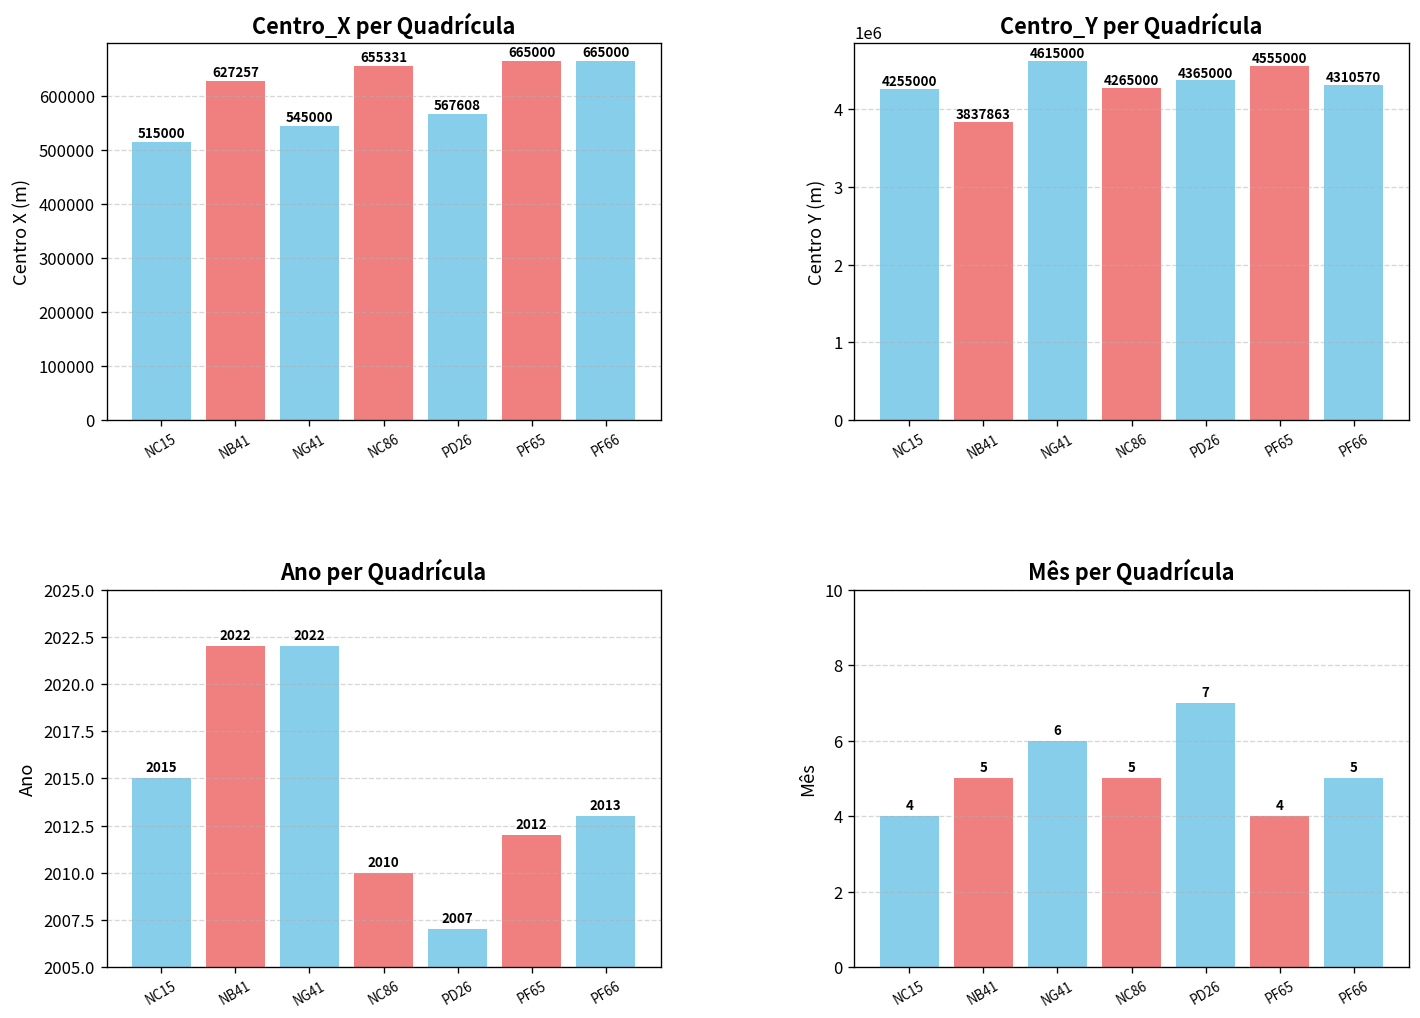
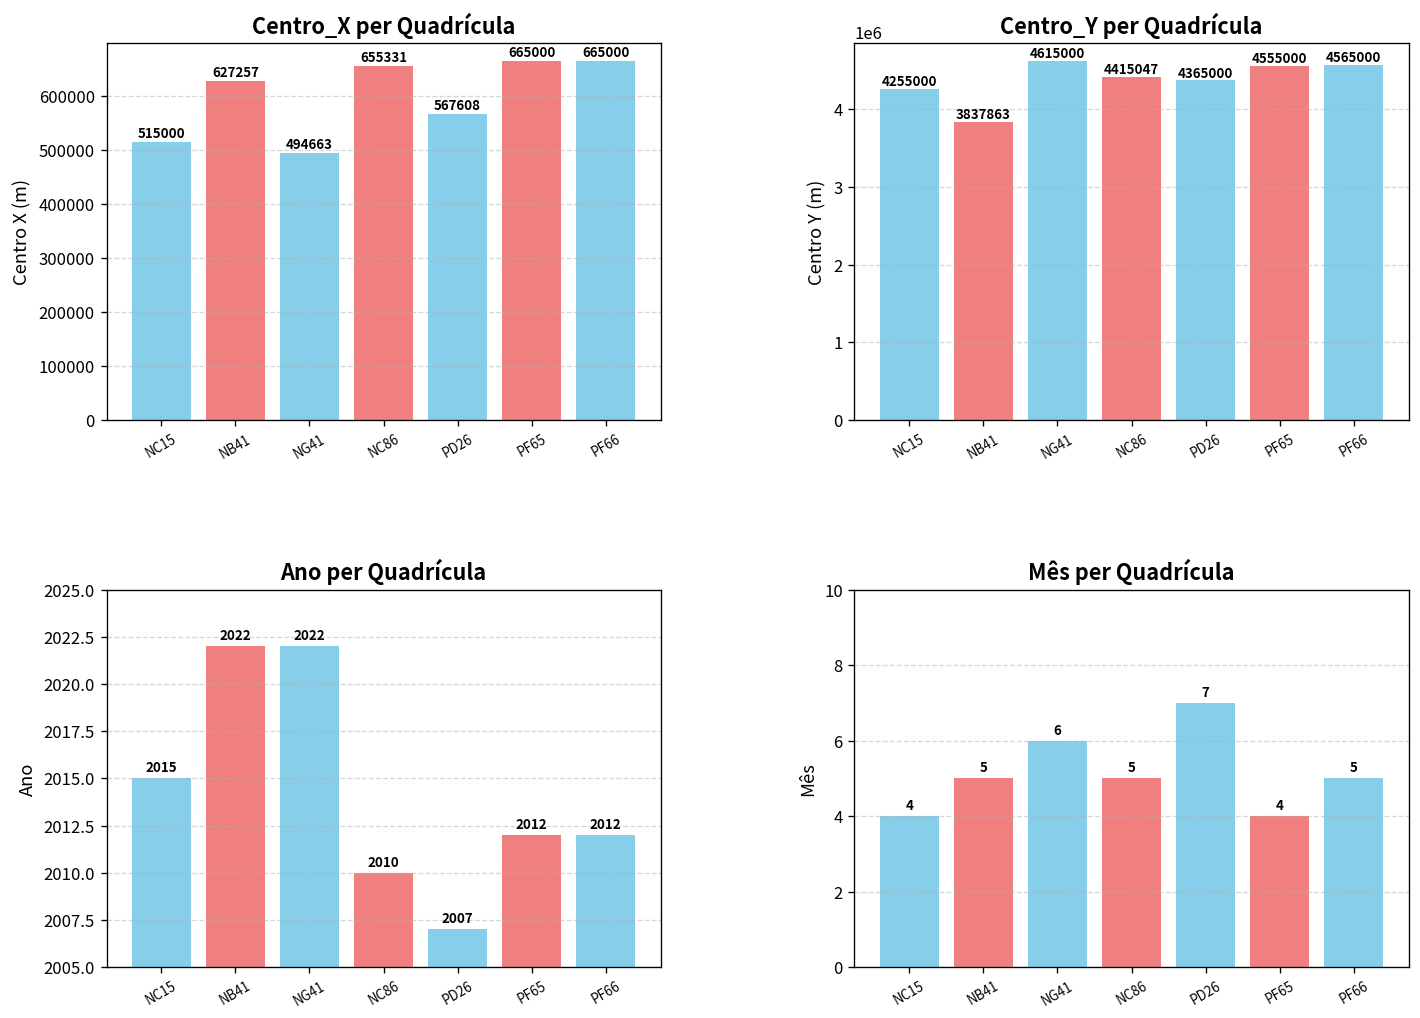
Centro_X per Quadrícula, NG41: 545000 -> 494663
Centro_Y per Quadrícula, NC86: 4265000 -> 4415047
Centro_Y per Quadrícula, PF66: 4310570 -> 4565000
Ano per Quadrícula, PF66: 2013 -> 2012
